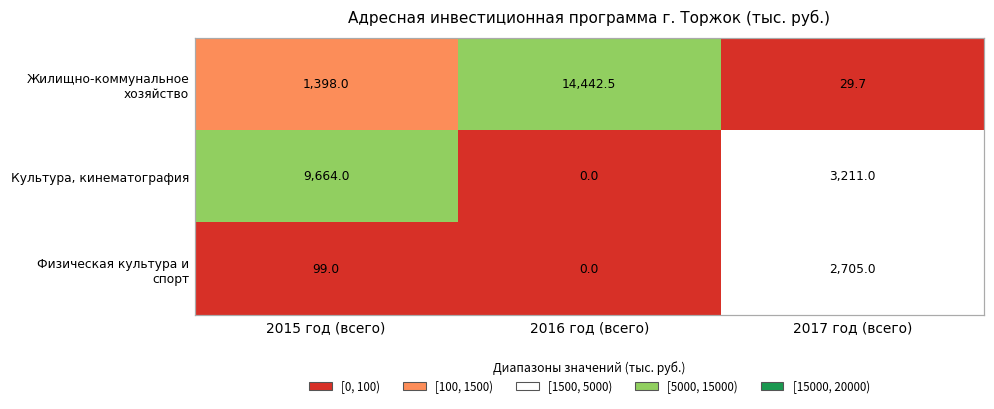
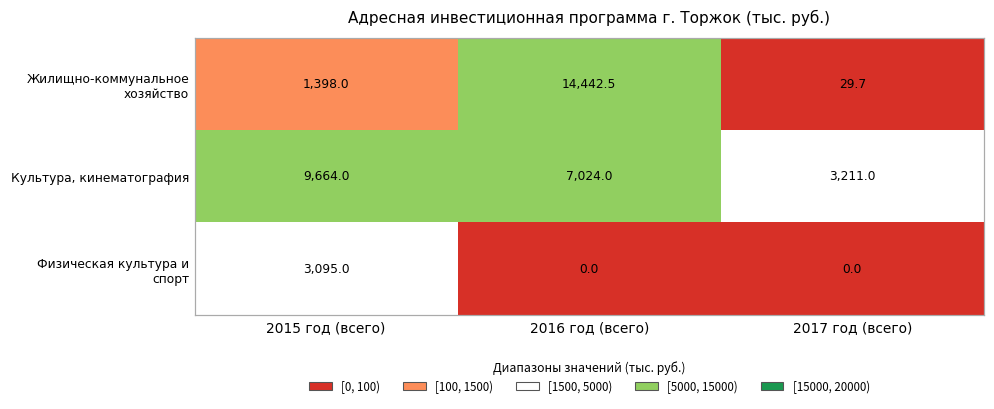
Культура, кинематография, 2016 год (всего): 0.0 -> 7,024.0
Физическая культура и спорт, 2015 год (всего): 99.0 -> 3,095.0
Физическая культура и спорт, 2017 год (всего): 2,705.0 -> 0.0
